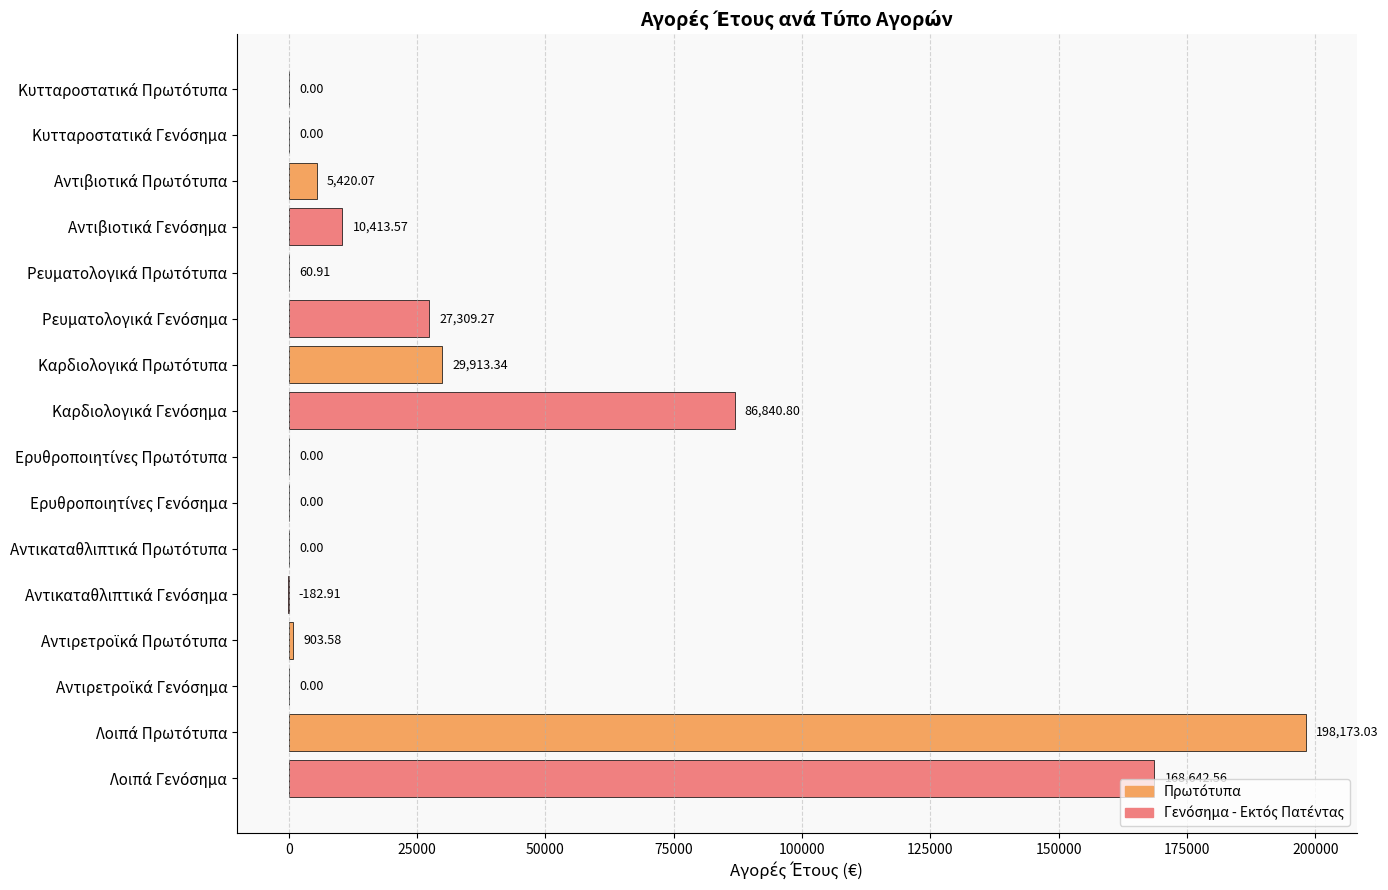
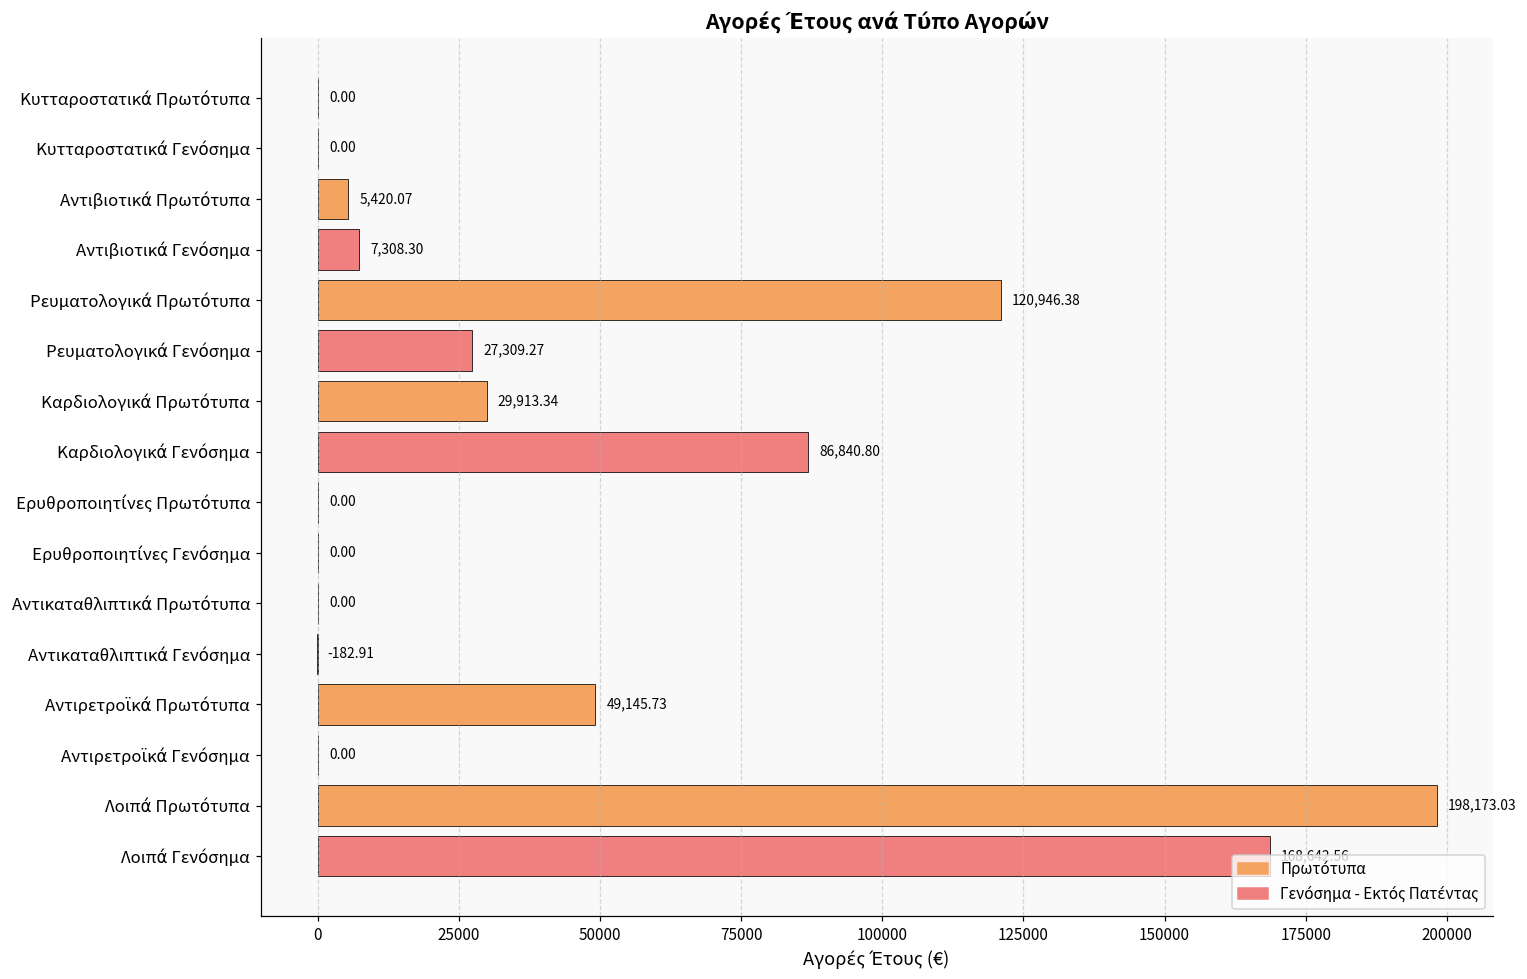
Αντιβιοτικά Γενόσημα: 10,413.57 -> 7,308.30
Ρευματολογικά Πρωτότυπα: 60.91 -> 120,946.38
Αντιρετροϊκά Πρωτότυπα: 903.58 -> 49,145.73
